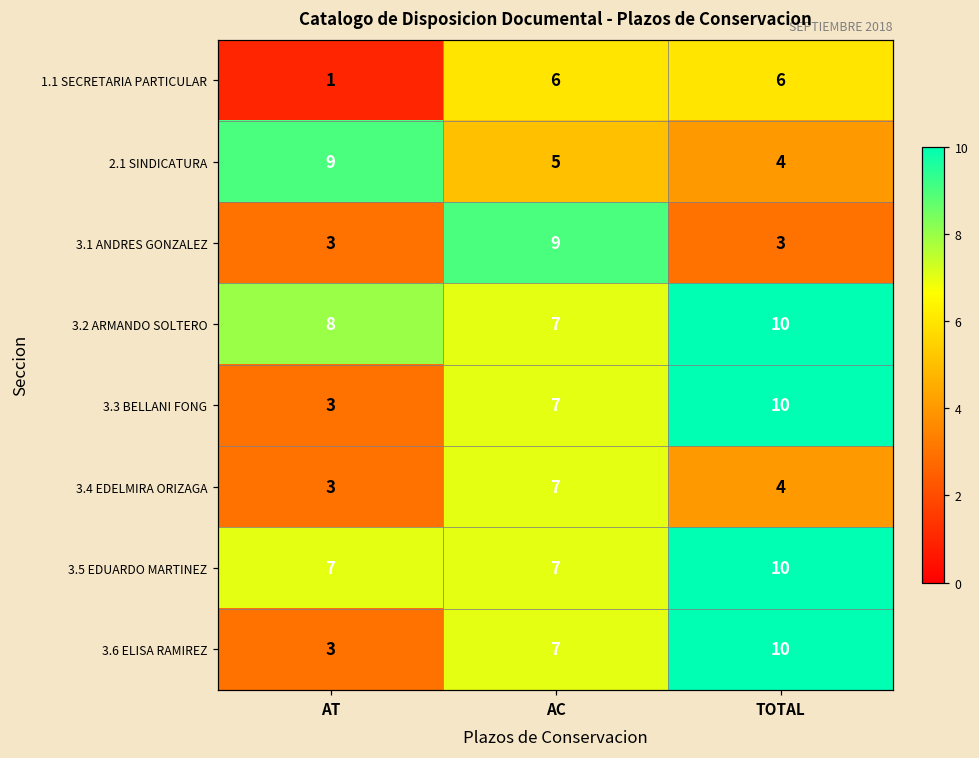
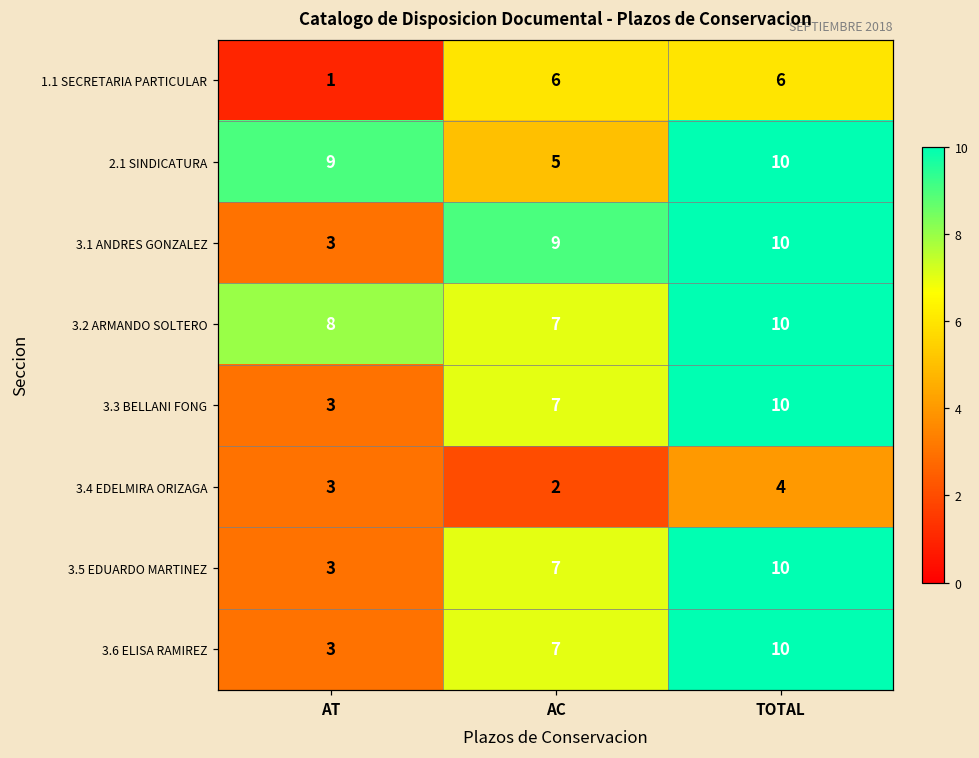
2.1 SINDICATURA, TOTAL: 4 -> 10
3.1 ANDRES GONZALEZ, TOTAL: 3 -> 10
3.4 EDELMIRA ORIZAGA, AC: 7 -> 2
3.5 EDUARDO MARTINEZ, AT: 7 -> 3
